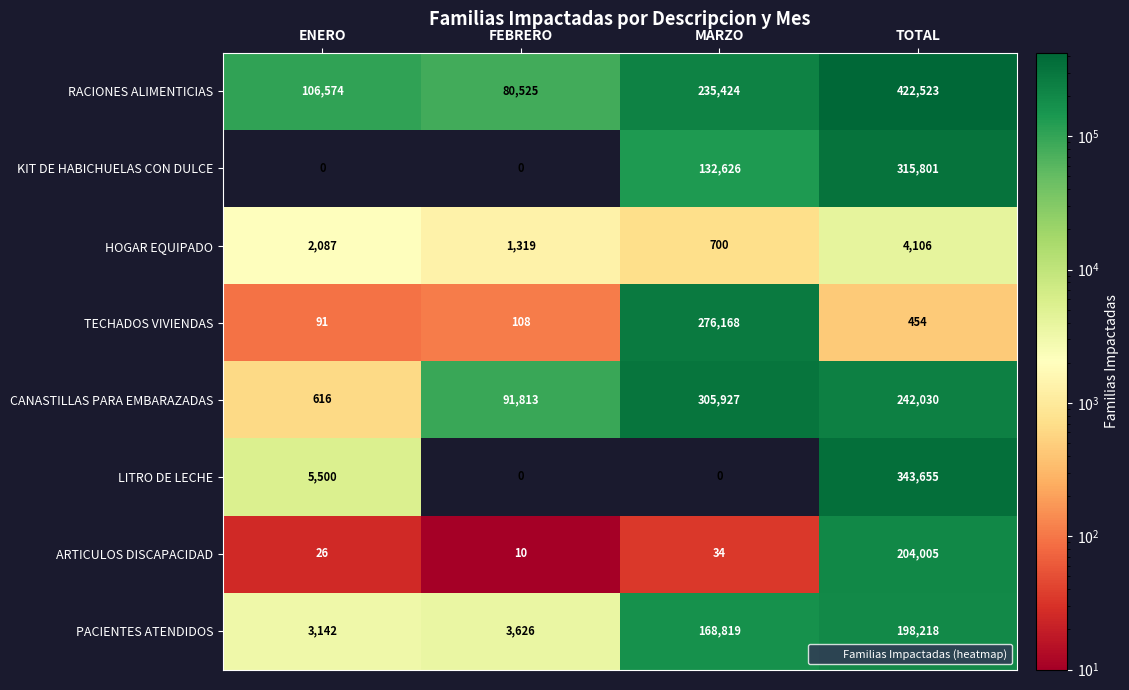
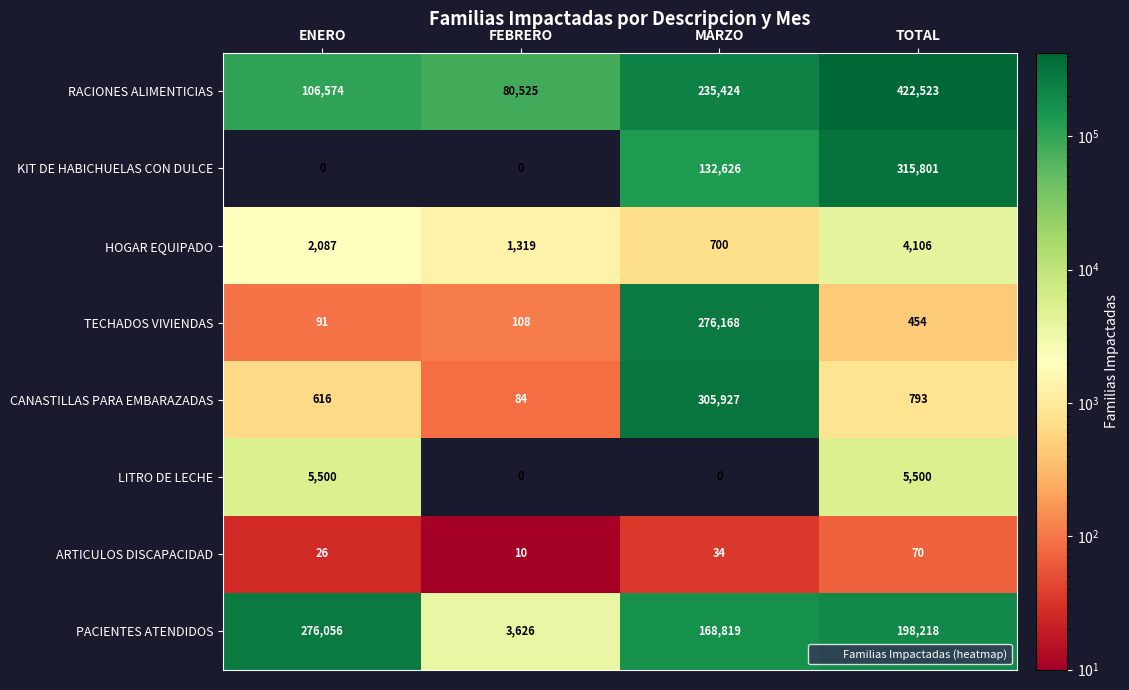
CANASTILLAS PARA EMBARAZADAS, FEBRERO: 91,813 -> 84
CANASTILLAS PARA EMBARAZADAS, TOTAL: 242,030 -> 793
LITRO DE LECHE, TOTAL: 343,655 -> 5,500
ARTICULOS DISCAPACIDAD, TOTAL: 204,005 -> 70
PACIENTES ATENDIDOS, ENERO: 3,142 -> 276,056
